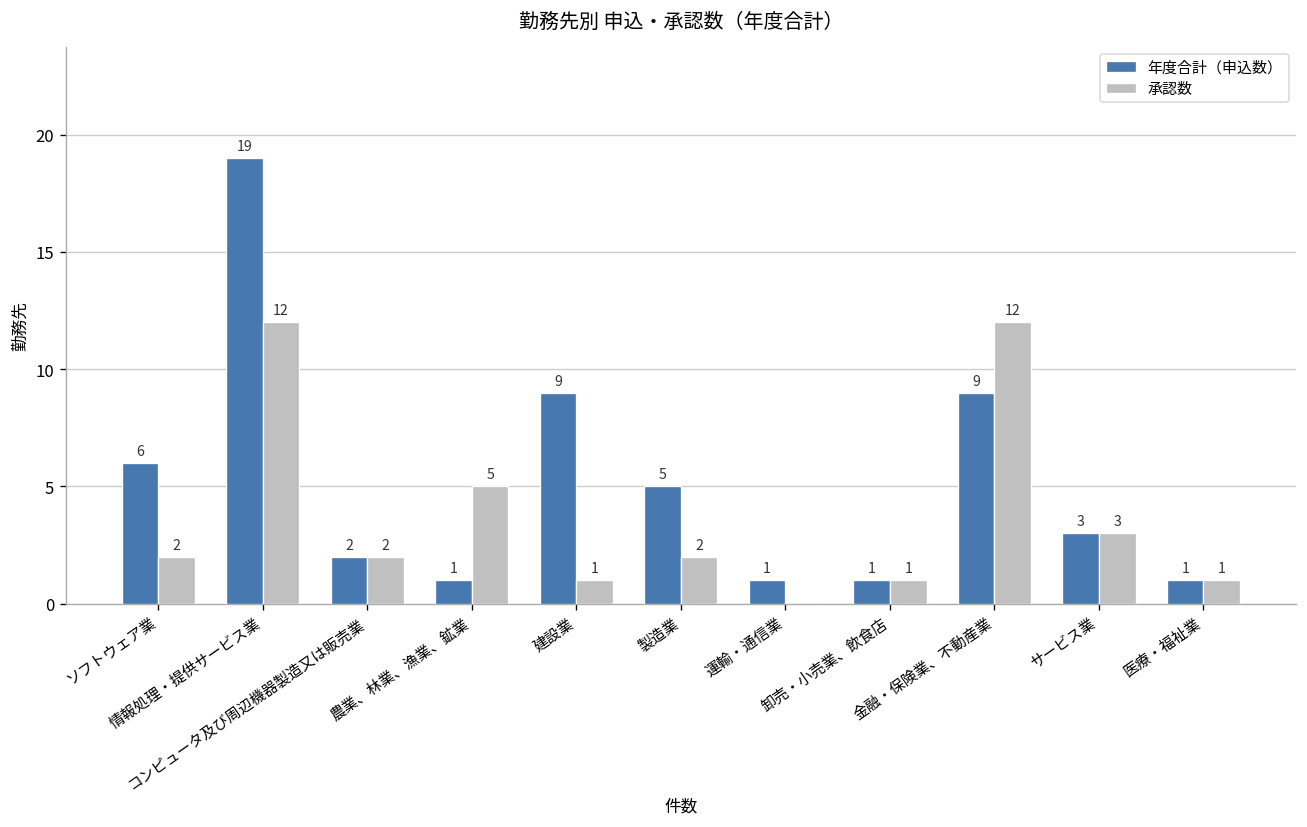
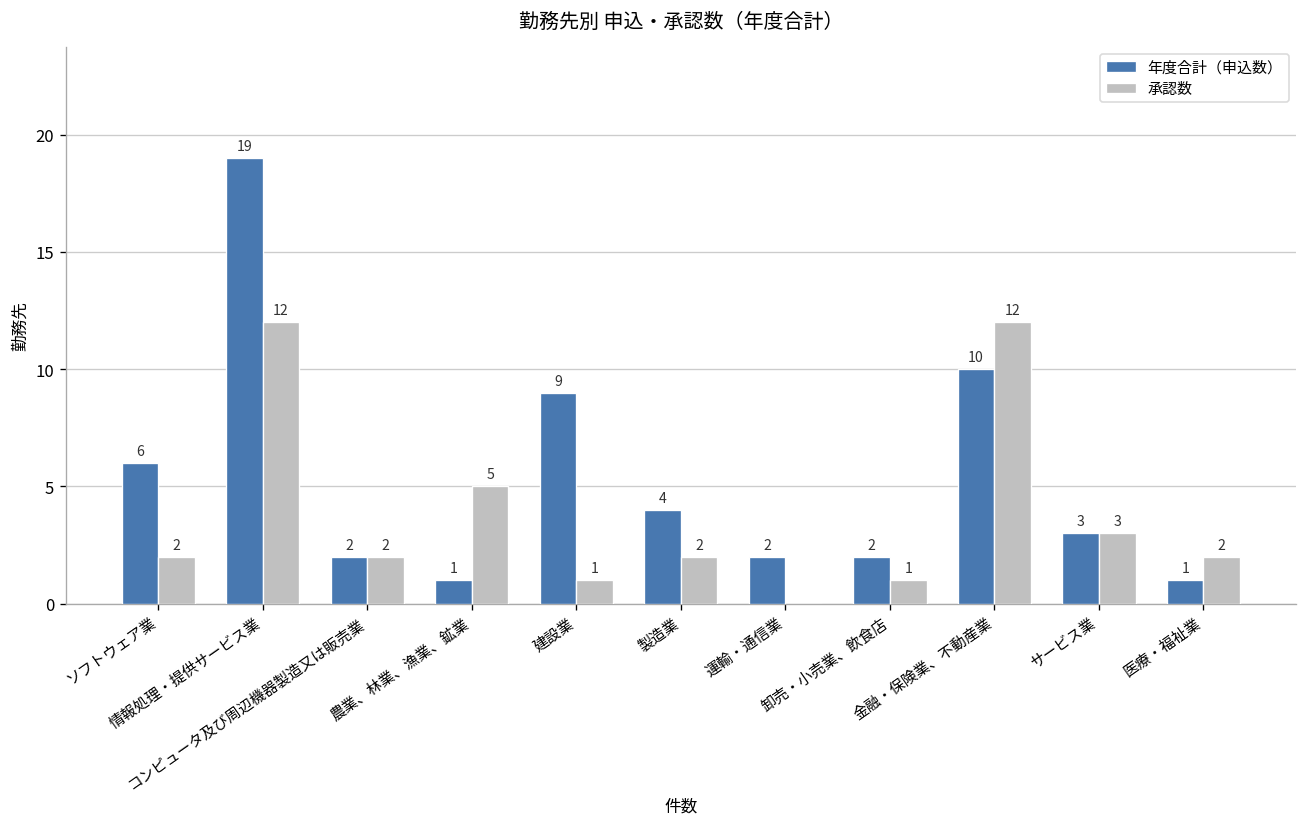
年度合計（申込数）, 製造業: 5 -> 4
年度合計（申込数）, 運輸・通信業: 1 -> 2
年度合計（申込数）, 卸売・小売業、飲食店: 1 -> 2
年度合計（申込数）, 金融・保険業、不動産業: 9 -> 10
承認数, 医療・福祉業: 1 -> 2
